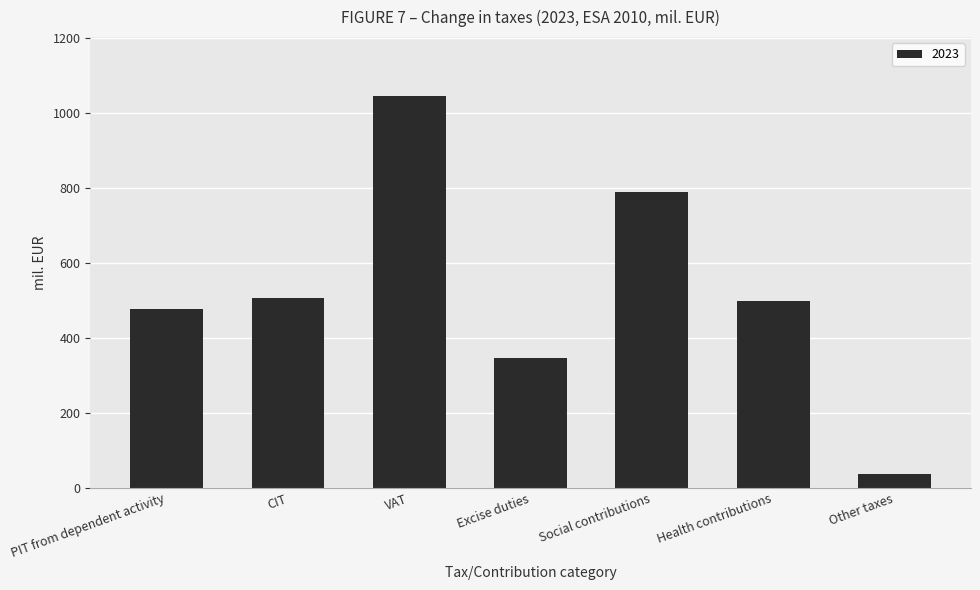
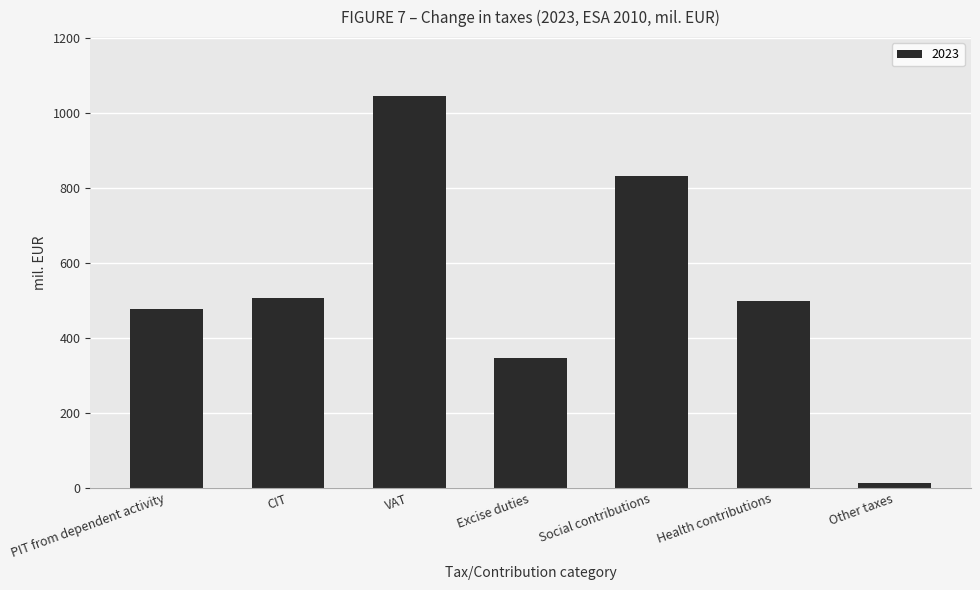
Social contributions: 790 -> 830
Other taxes: 40 -> 10
